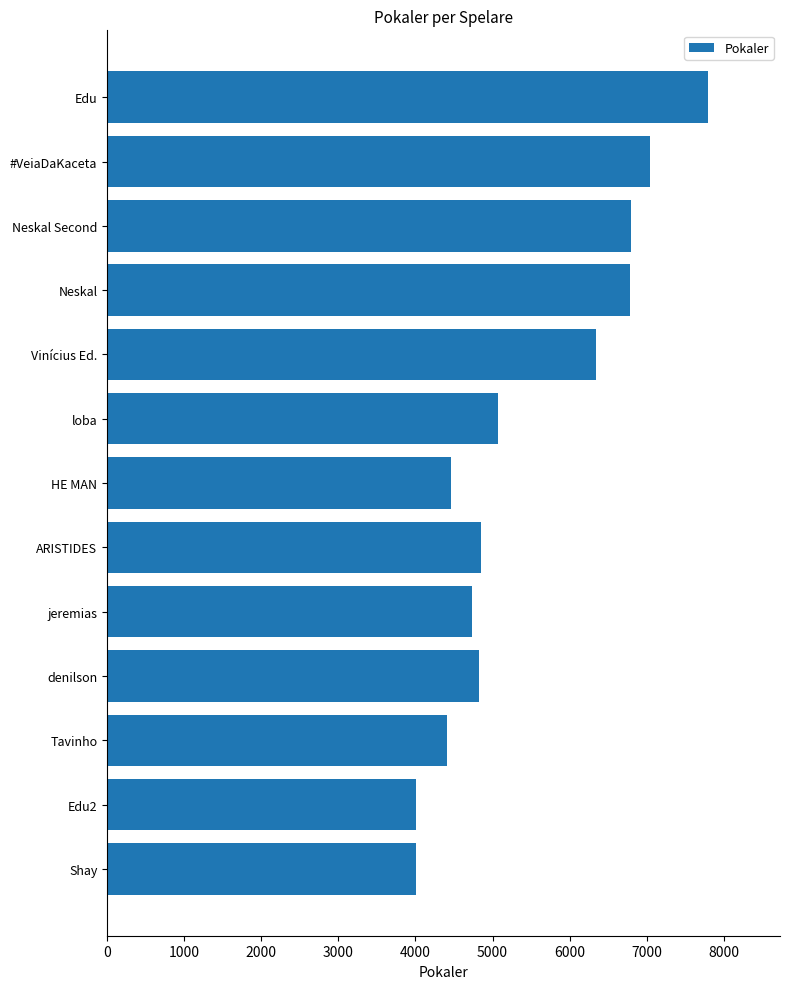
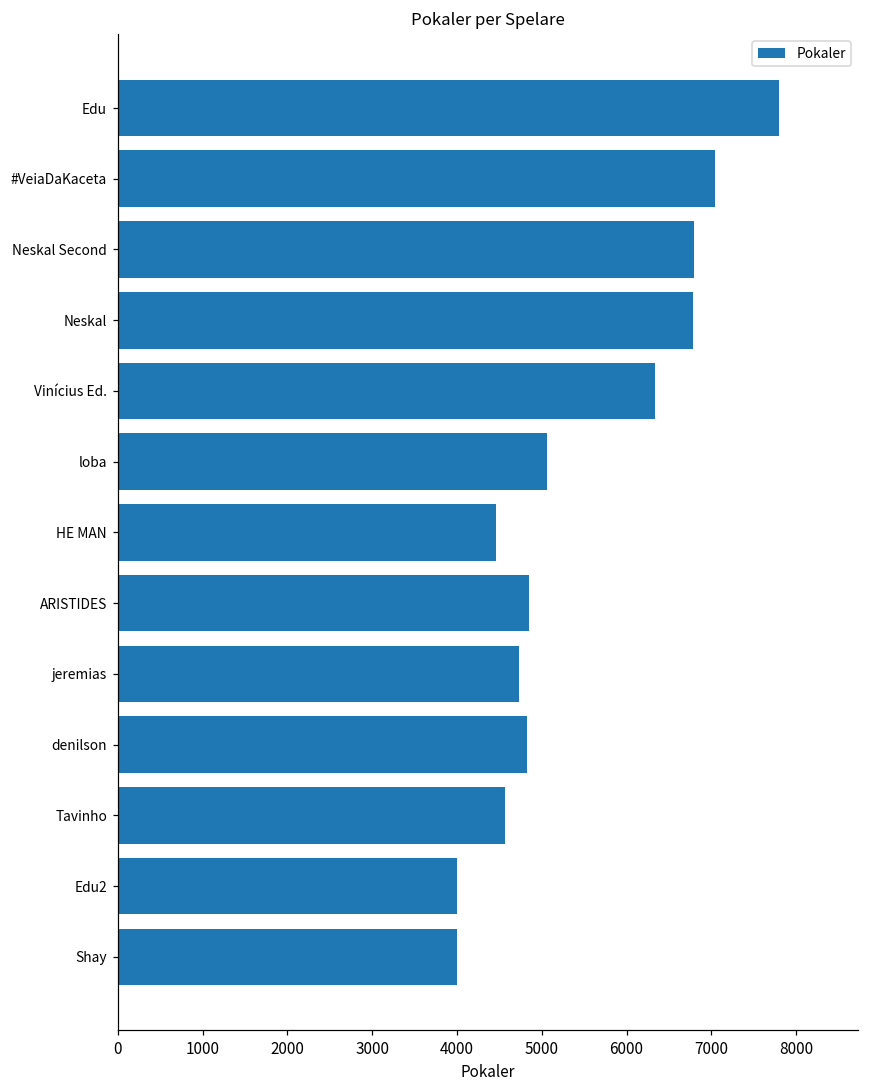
Tavinho: 4400 -> 4600
